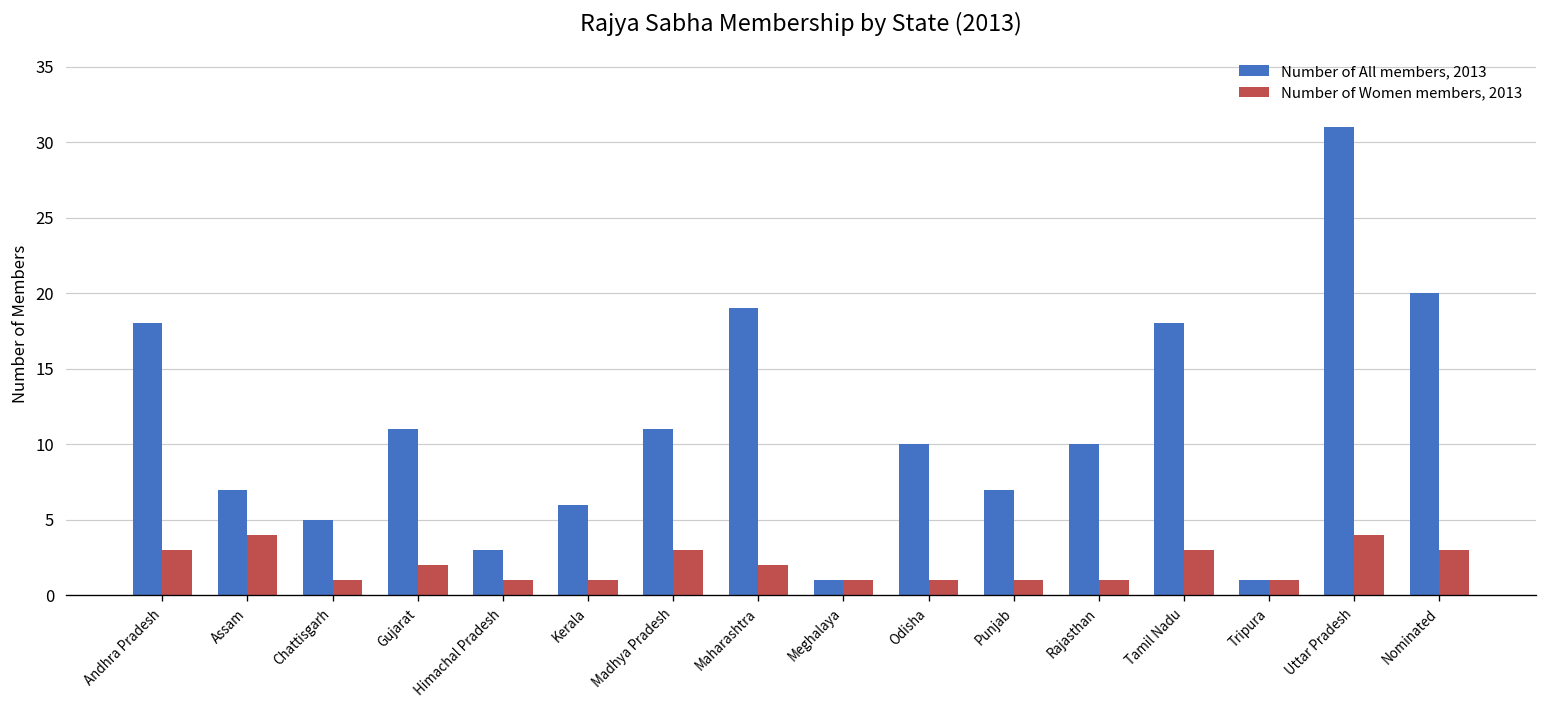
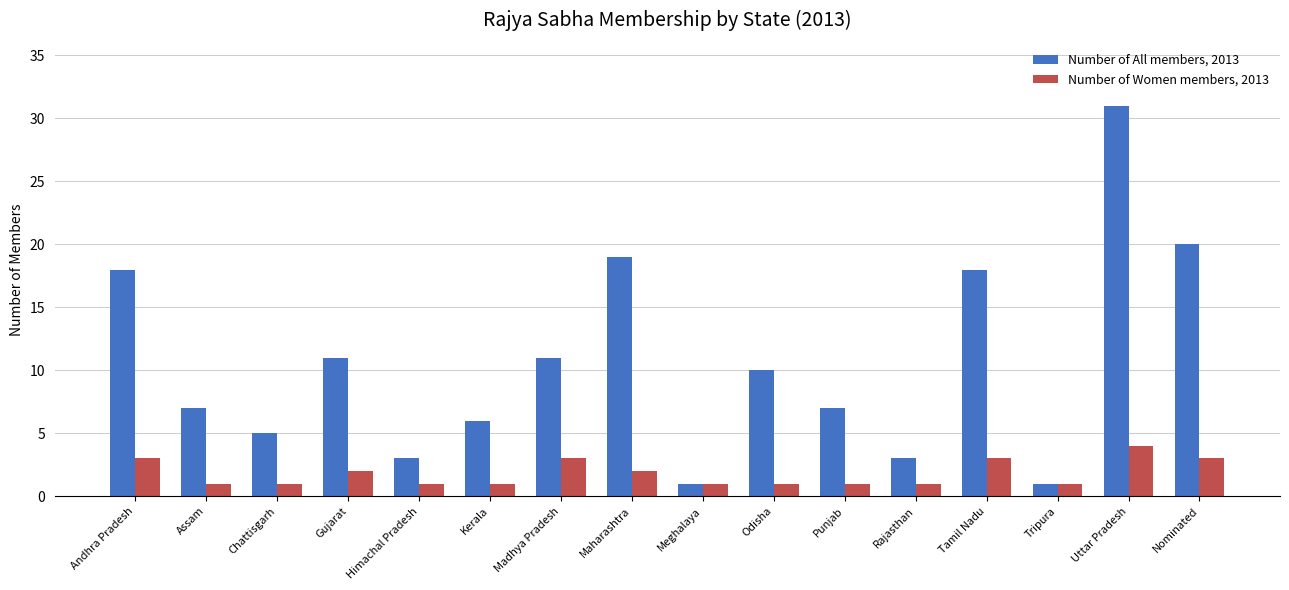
Number of Women members, 2013, Assam: 4 -> 1
Number of All members, 2013, Rajasthan: 10 -> 3
